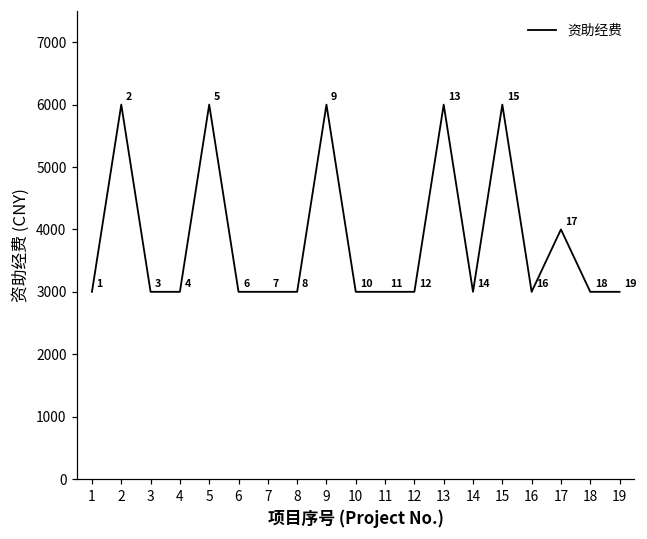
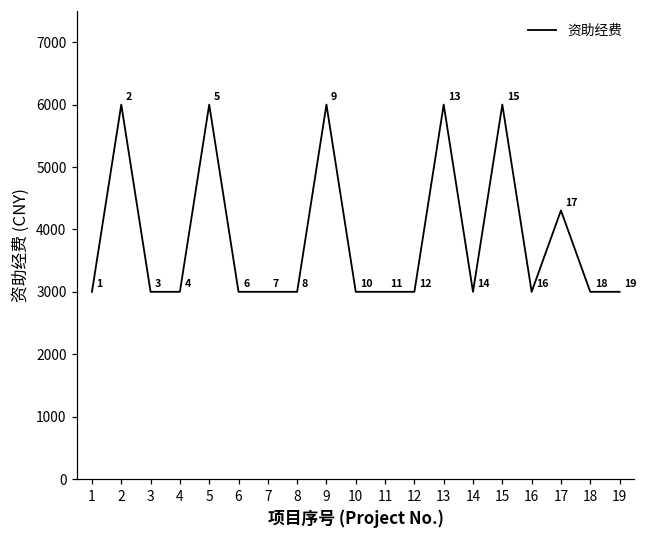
17: 4000 -> 4300
